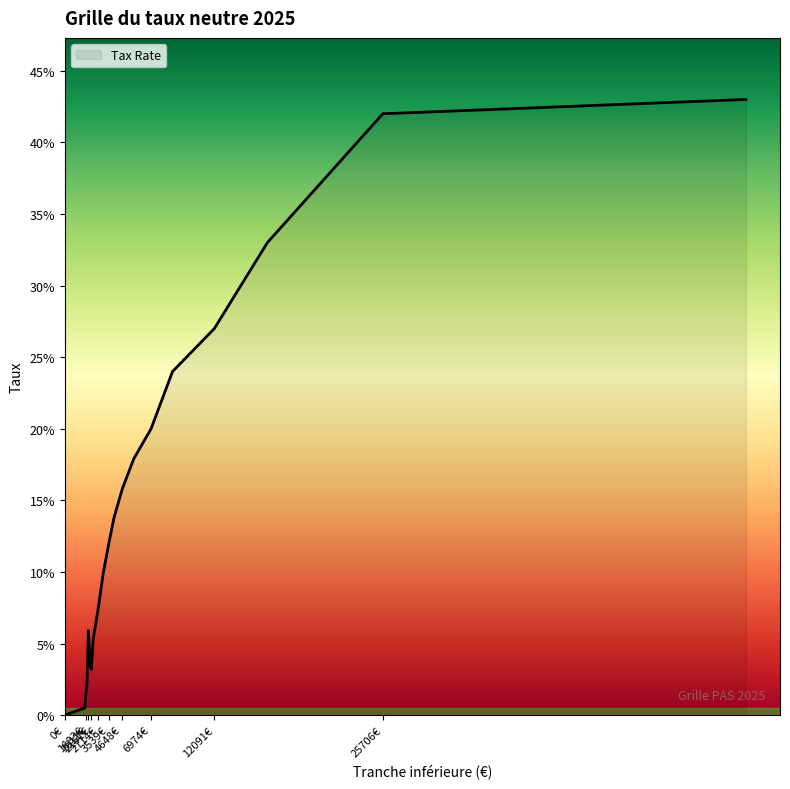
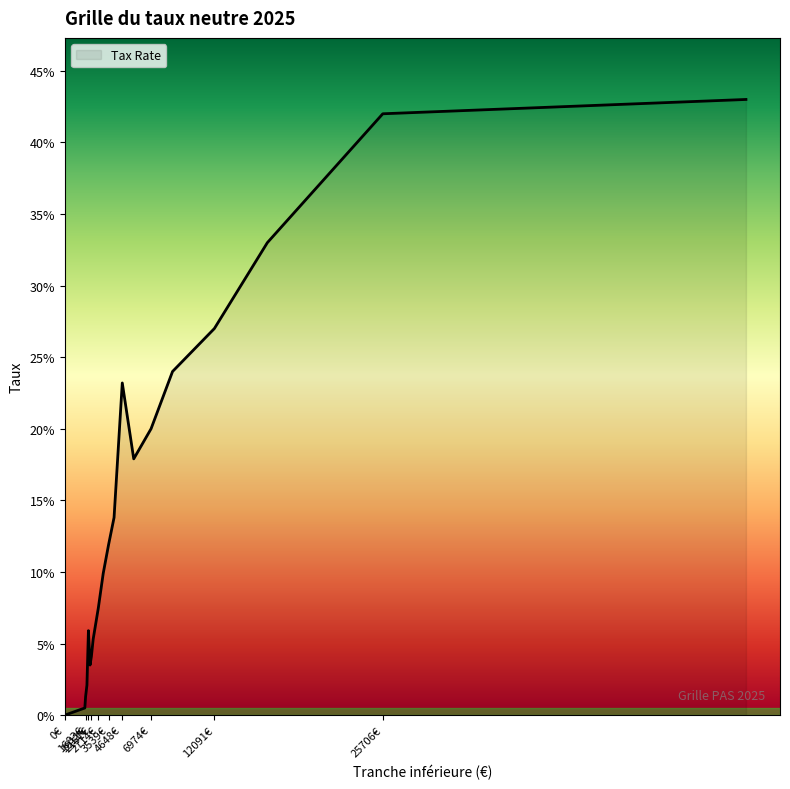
2151€: 3.2% -> 4.1%
4648€: 15.8% -> 23.2%
